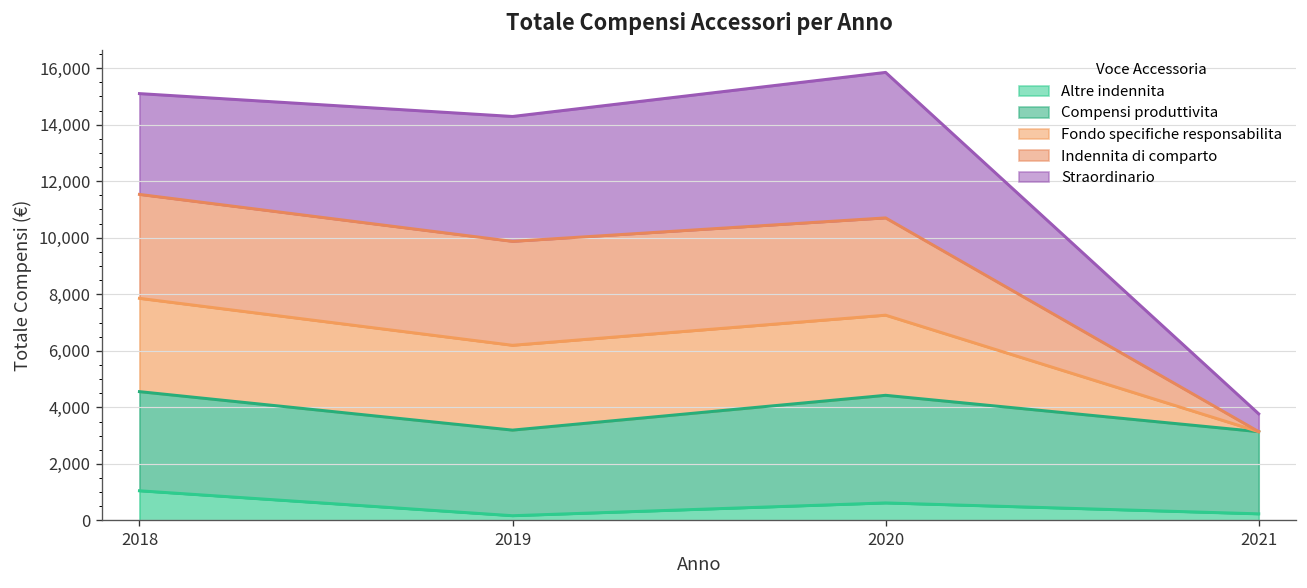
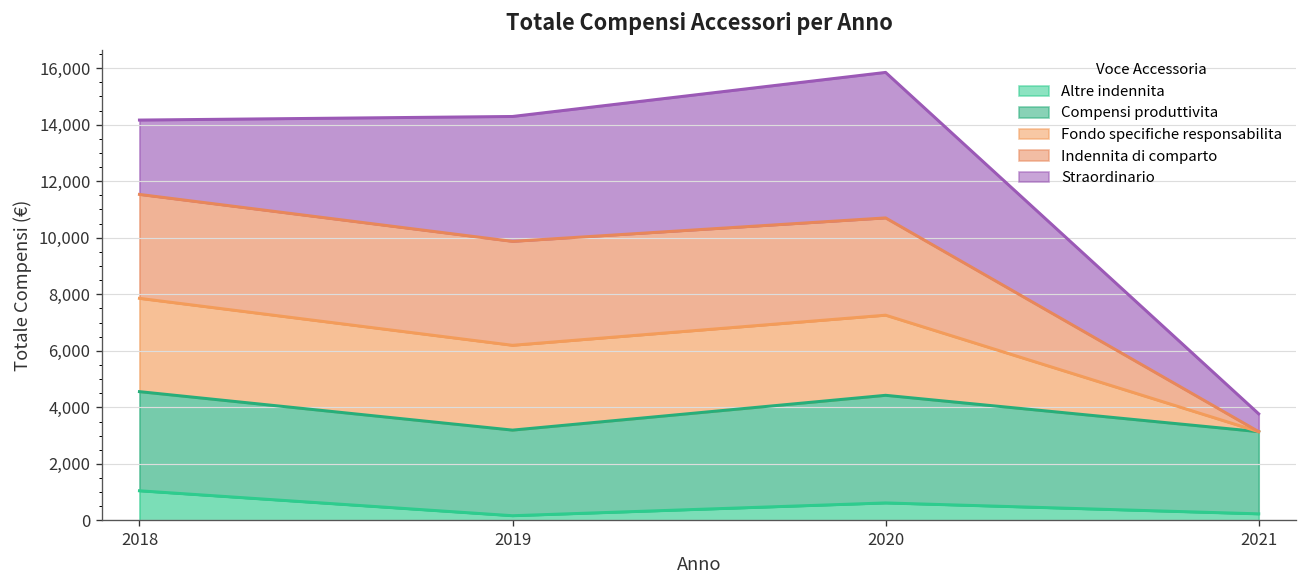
Straordinario, 2018: 3,600 -> 2,600
